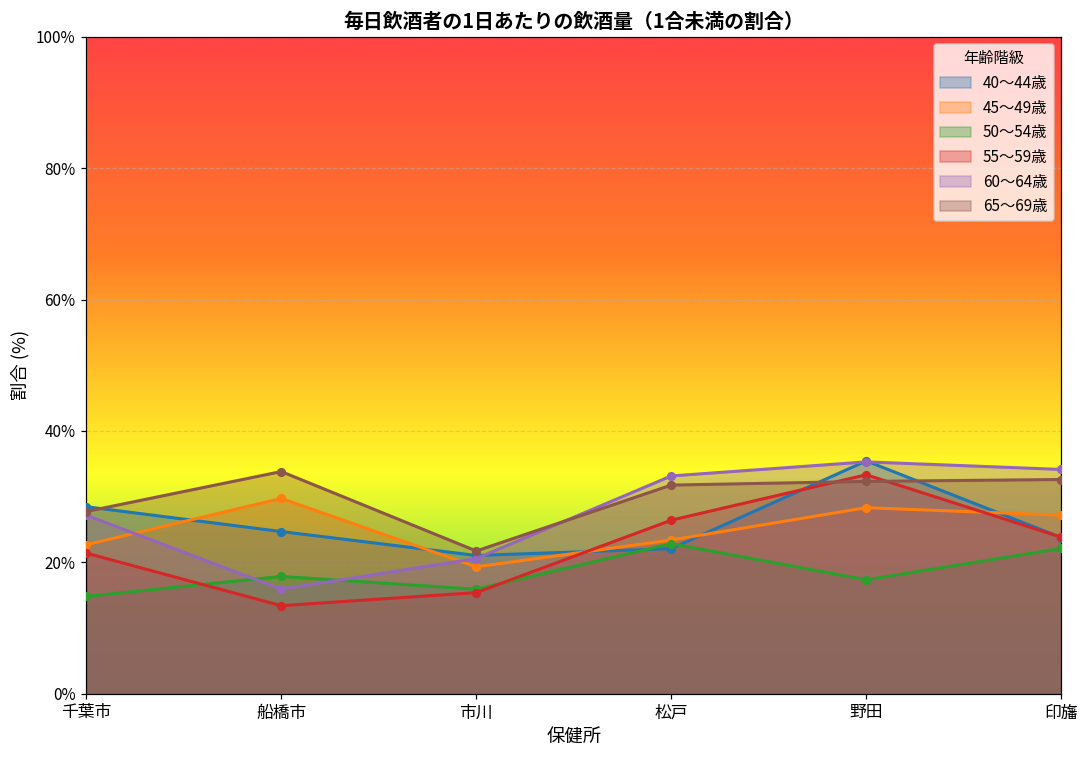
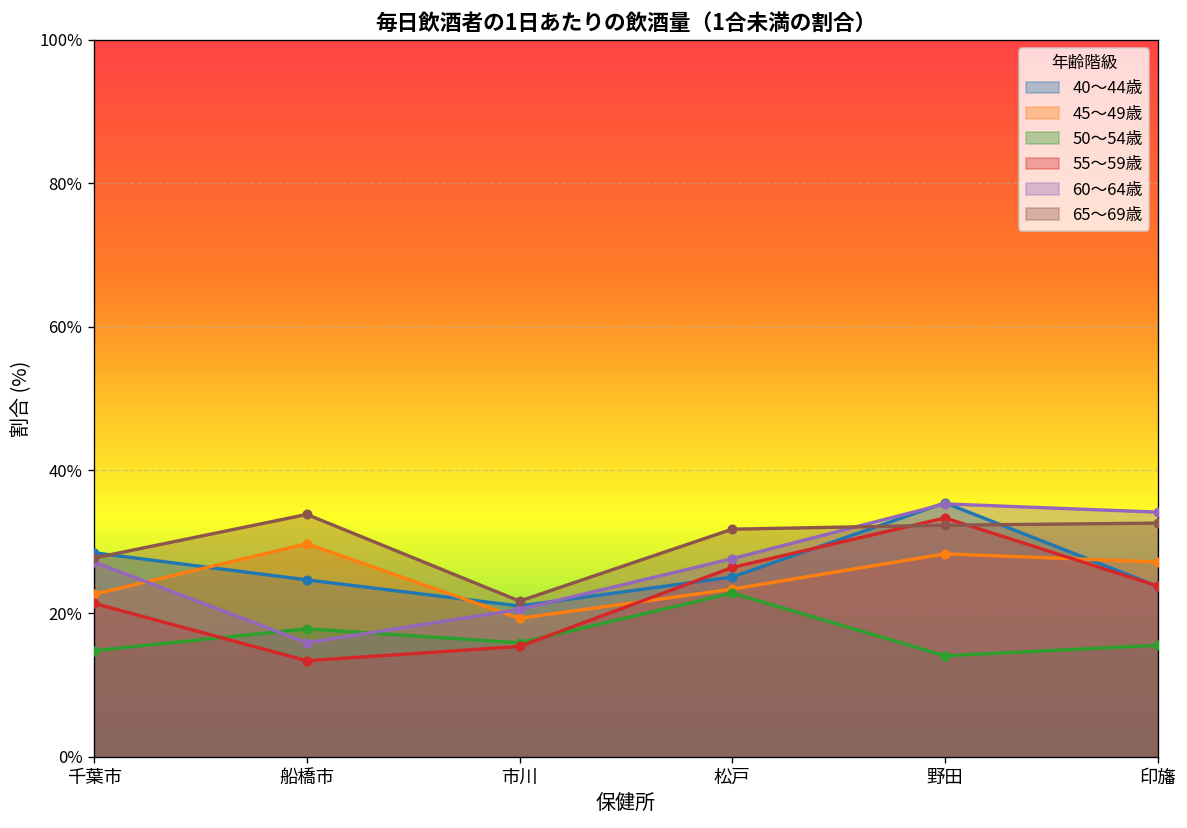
40～44歳, 松戸: 22% -> 25%
60～64歳, 松戸: 33% -> 28%
50～54歳, 野田: 17% -> 14%
50～54歳, 印旛: 22% -> 16%
